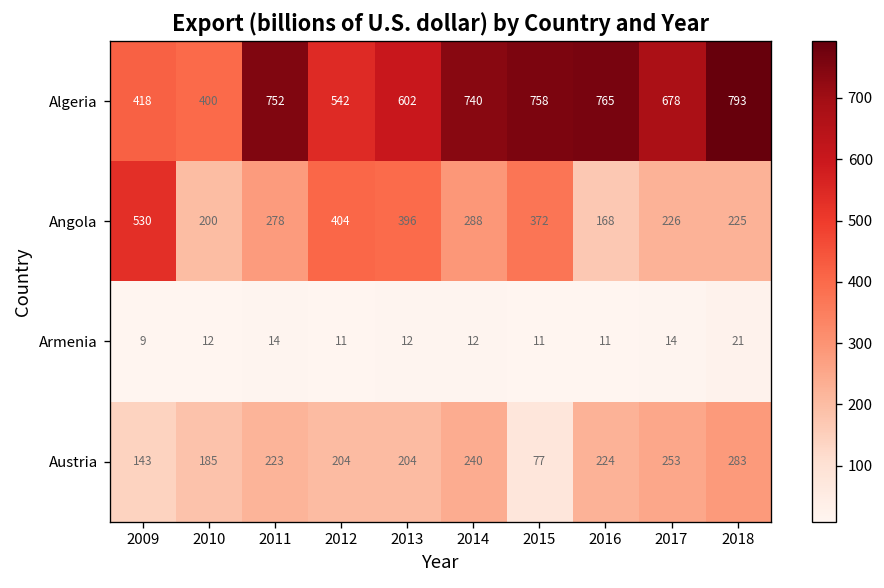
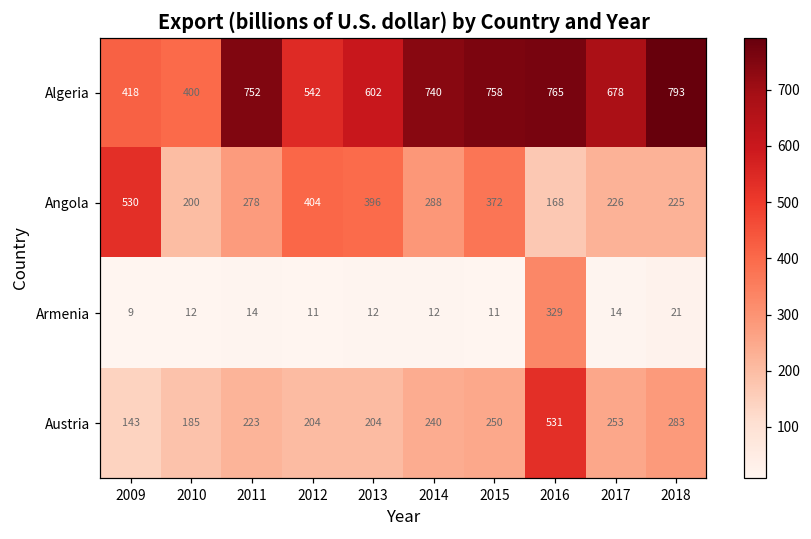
Armenia, 2016: 11 -> 329
Austria, 2015: 77 -> 250
Austria, 2016: 224 -> 531
